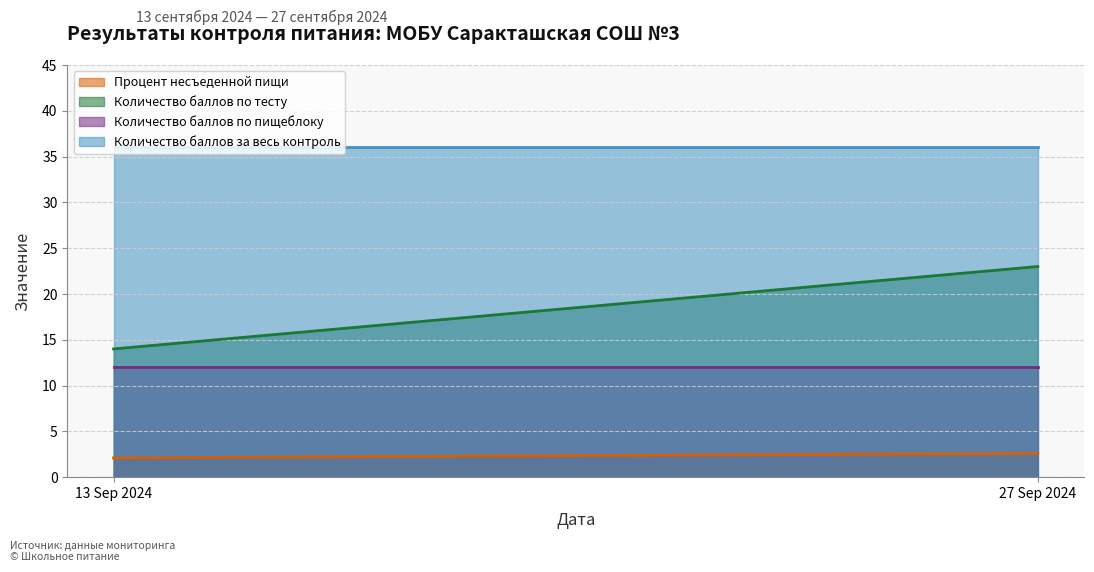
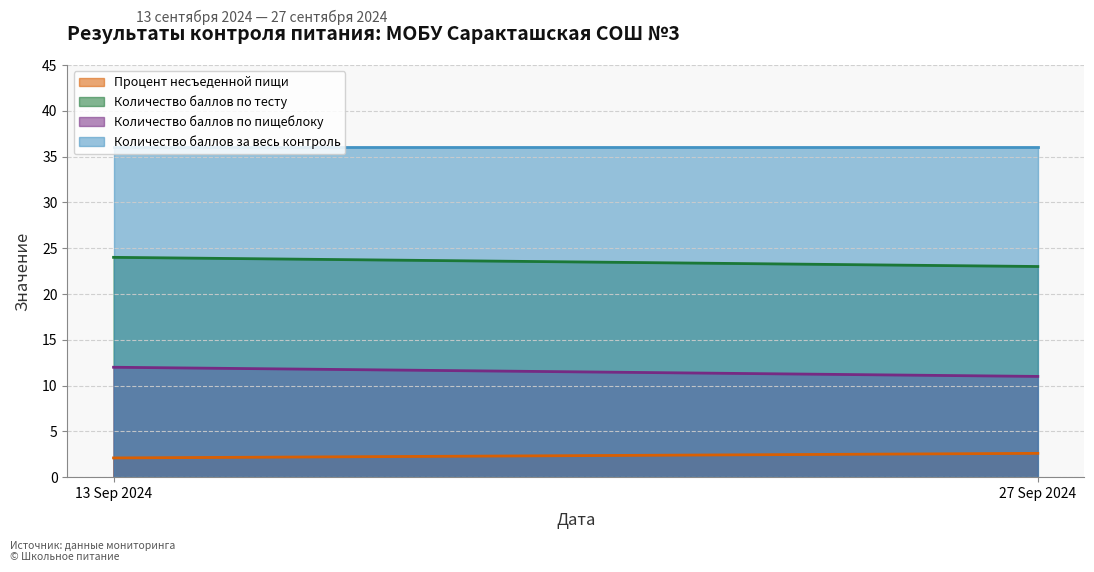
Количество баллов по тесту, 13 Sep 2024: 14 -> 24
Количество баллов по пищеблоку, 27 Sep 2024: 12 -> 11
